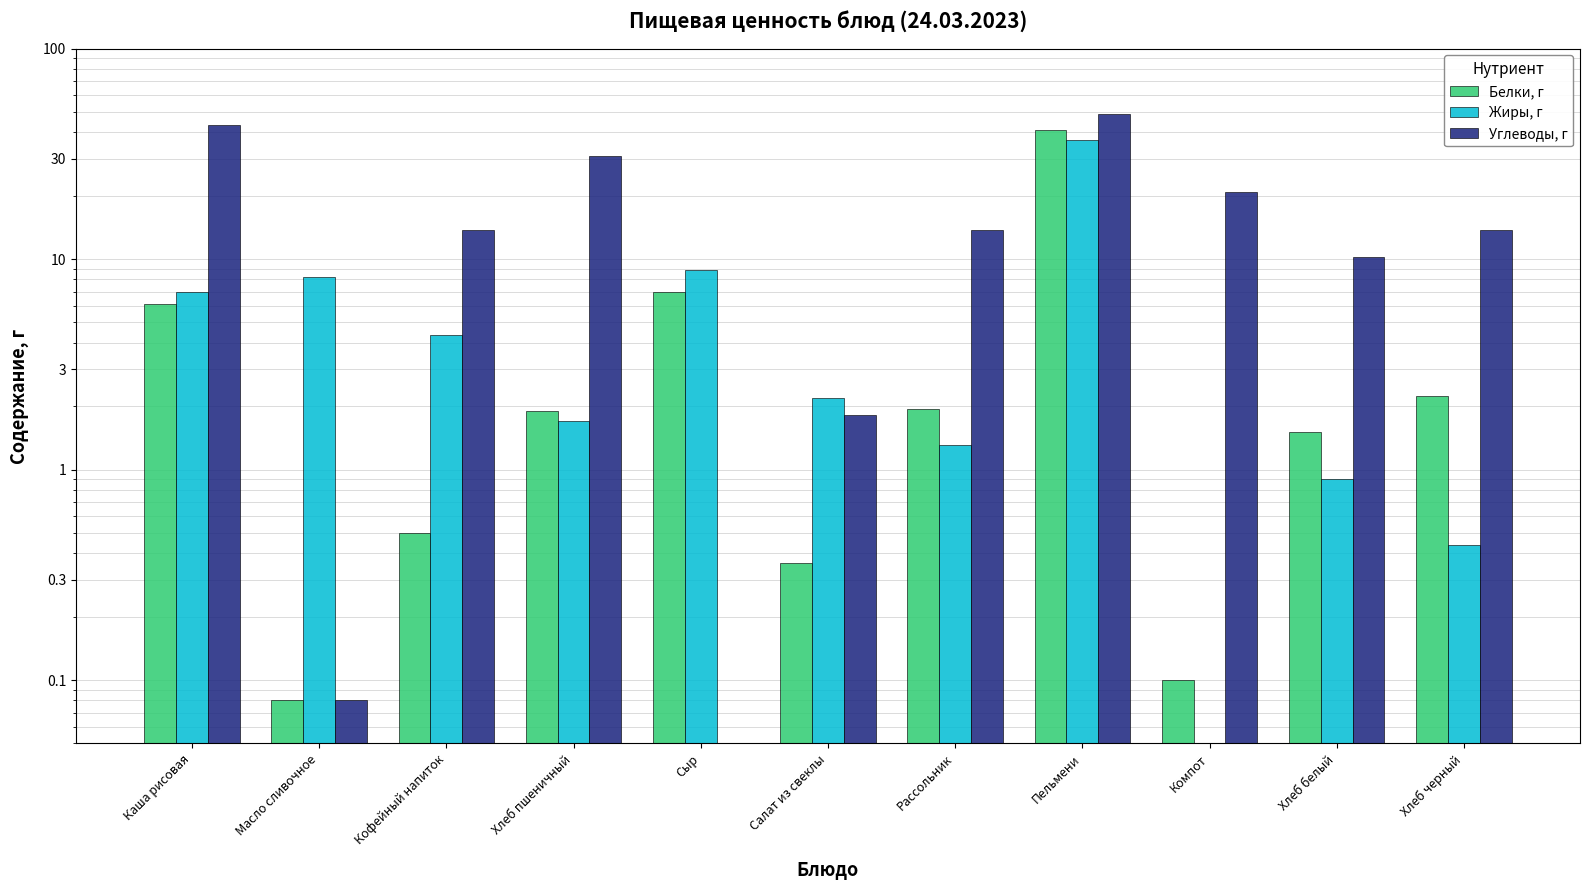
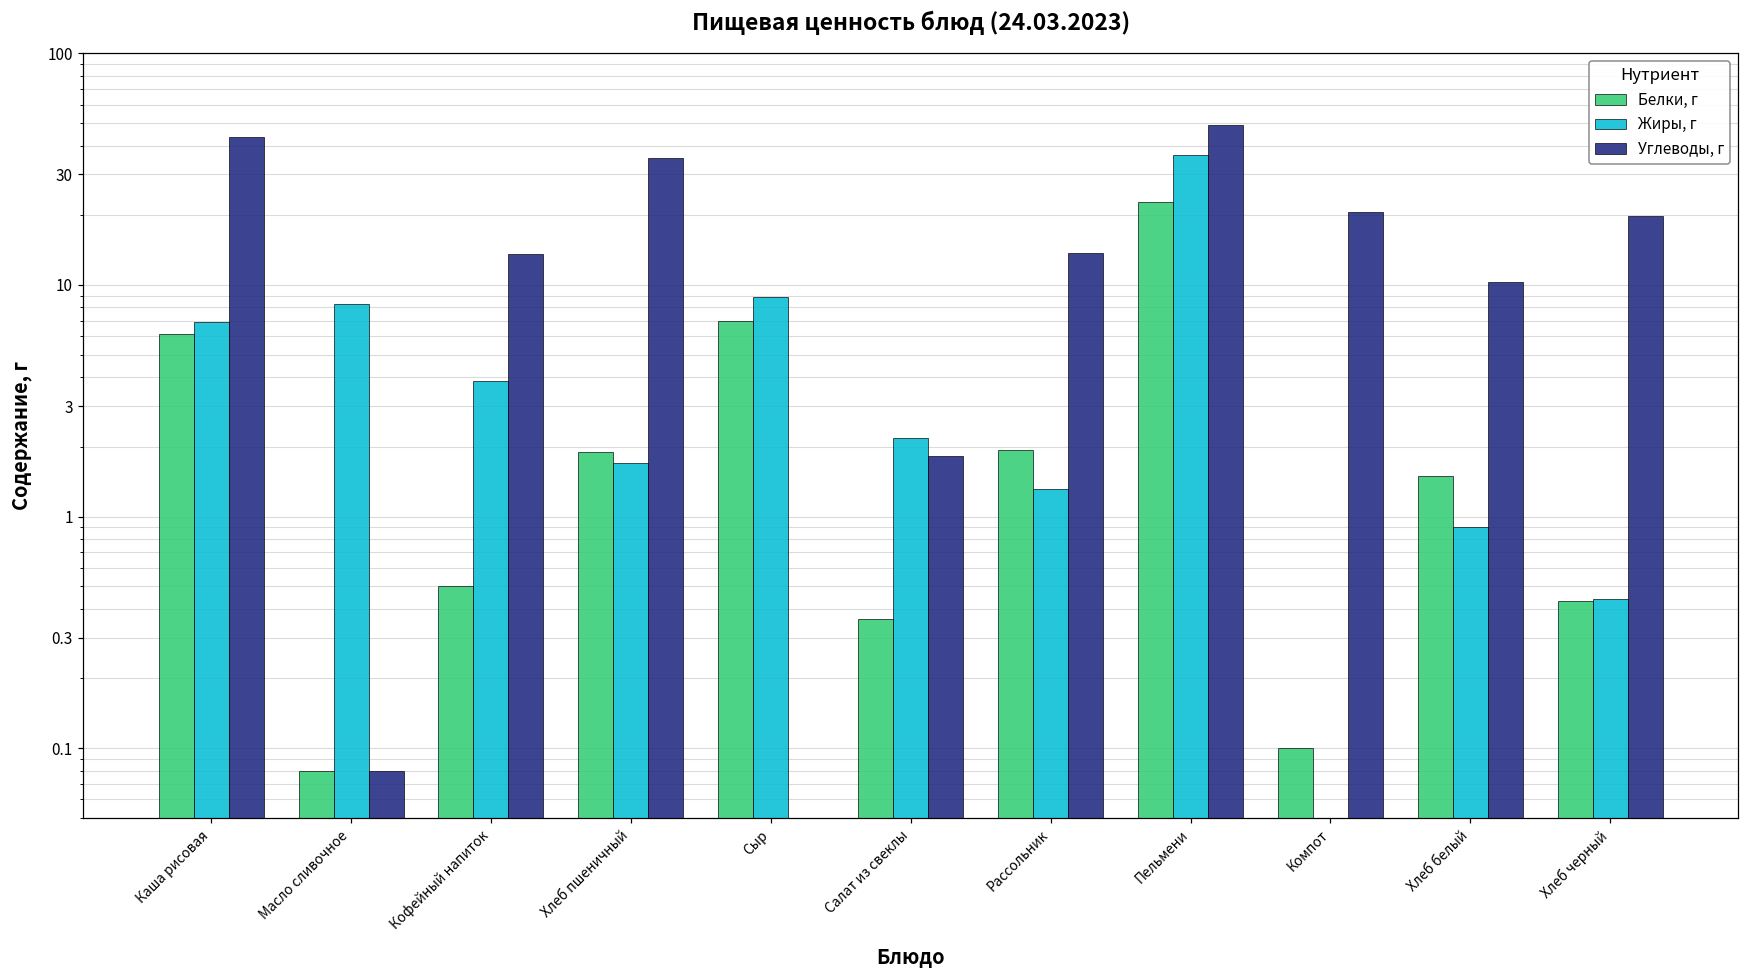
Жиры, г, Кофейный напиток: 4.4 -> 3.8
Углеводы, г, Хлеб пшеничный: 31 -> 35
Белки, г, Пельмени: 41 -> 23
Белки, г, Хлеб черный: 2.2 -> 0.43
Углеводы, г, Хлеб черный: 14 -> 20
